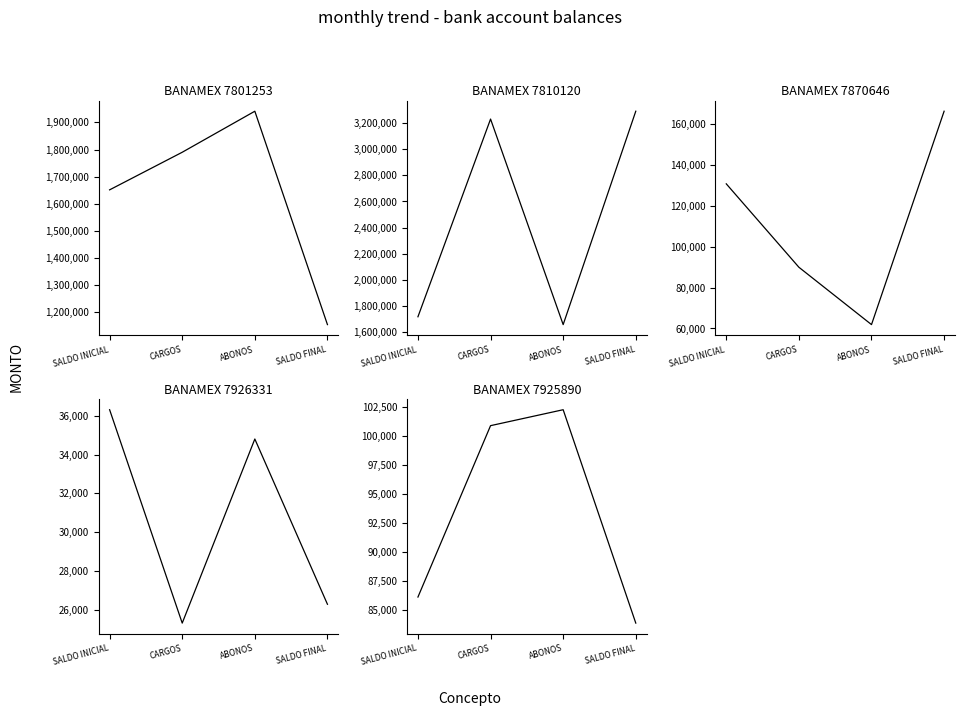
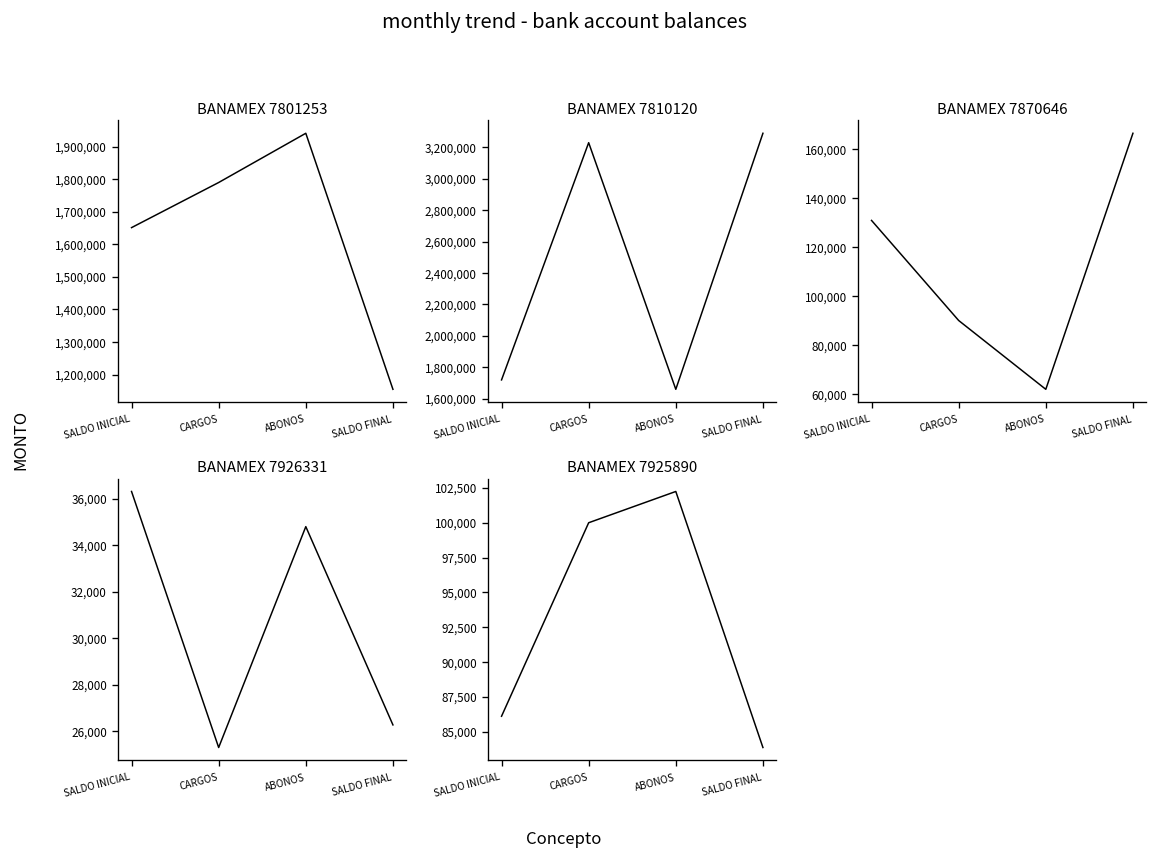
BANAMEX 7925890, CARGOS: 100,900 -> 100,000
